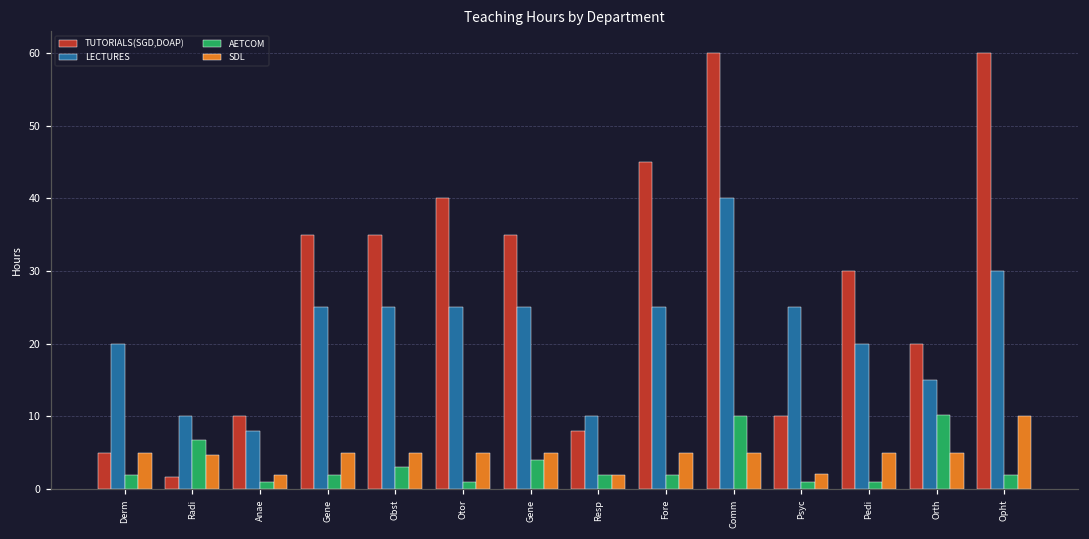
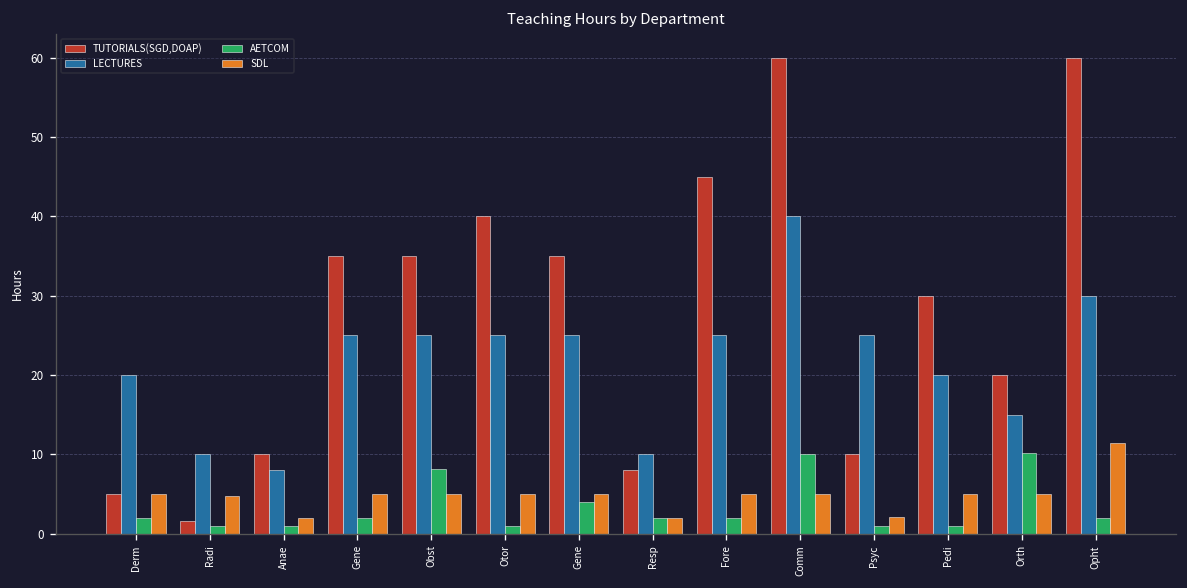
AETCOM, Radi: 7 -> 1
AETCOM, Obst: 3 -> 8
SDL, Opht: 10 -> 11
